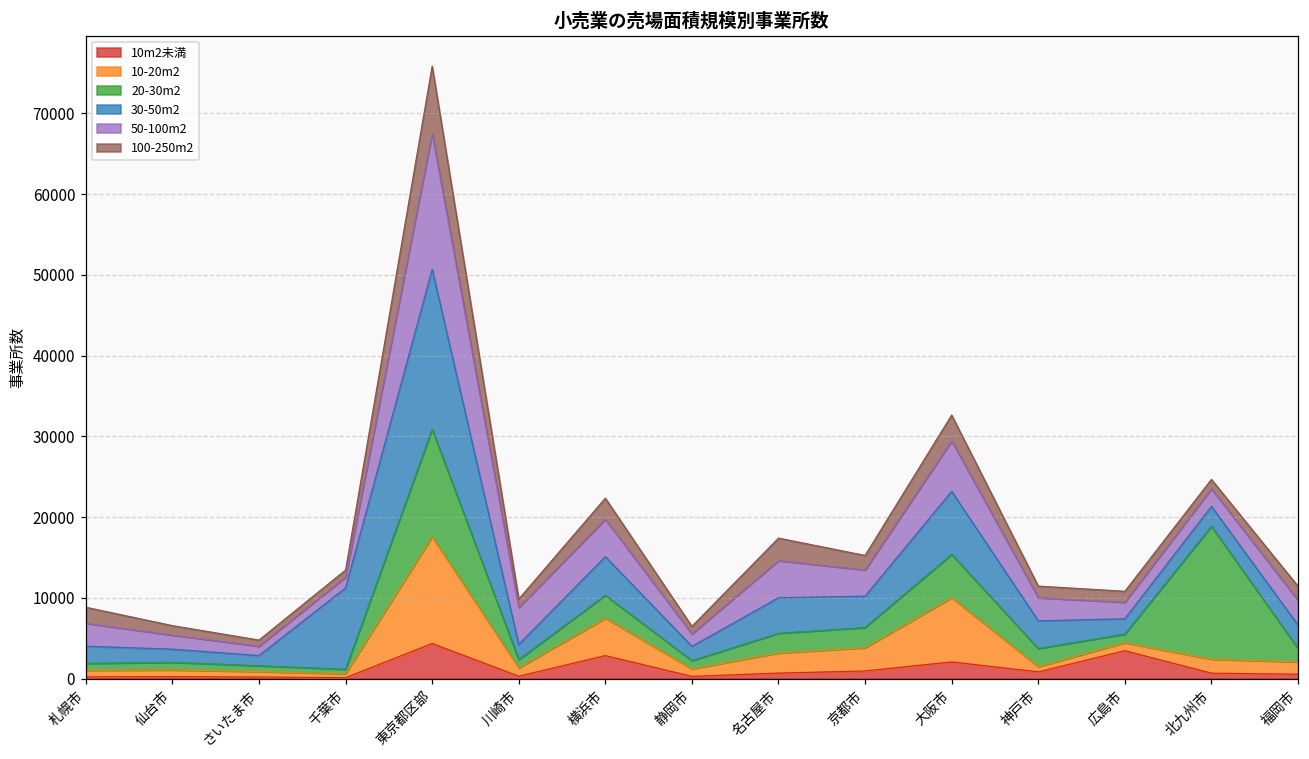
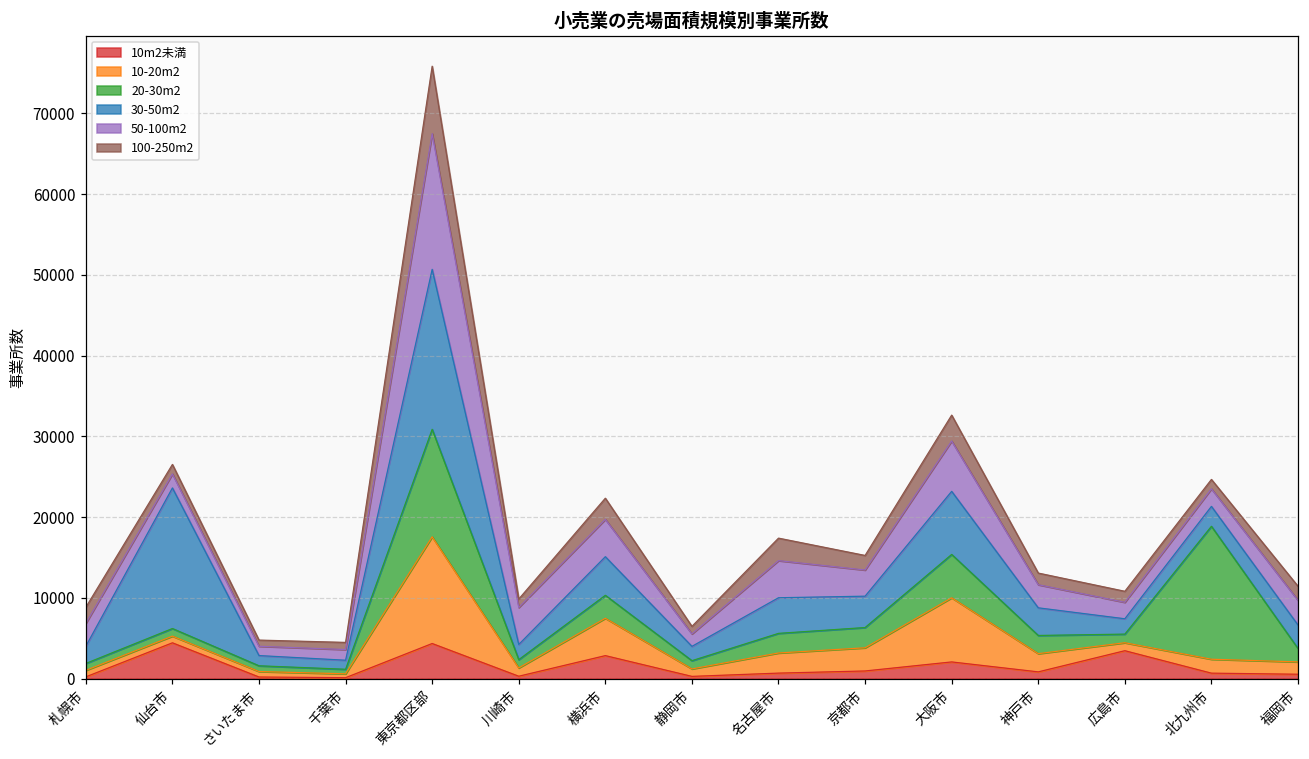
10m2未満, 仙台市: 0 -> 4000
30-50m2, 仙台市: 2000 -> 17000
30-50m2, 千葉市: 10000 -> 1000
10-20m2, 神戸市: 1000 -> 2000
